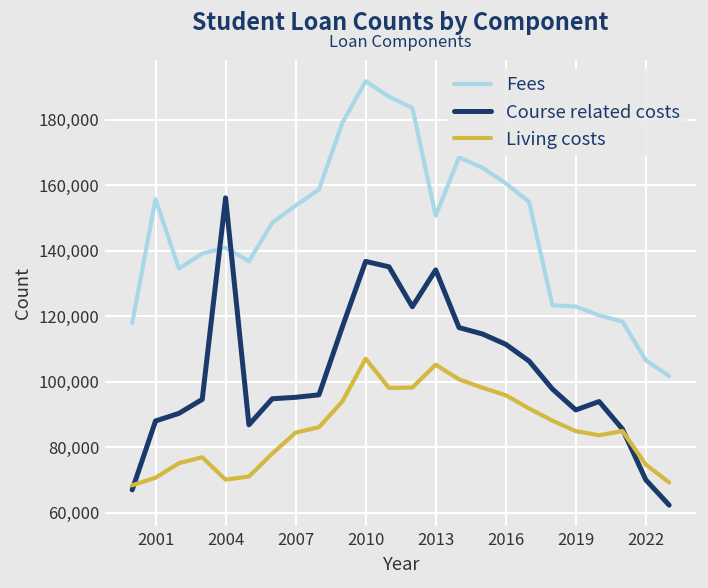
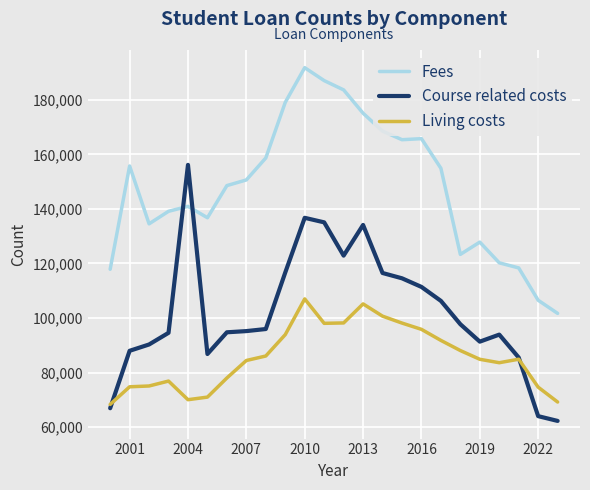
Living costs, 2001: 71,000 -> 75,000
Fees, 2007: 154,000 -> 151,000
Fees, 2013: 151,000 -> 175,000
Fees, 2016: 161,000 -> 166,000
Fees, 2019: 123,000 -> 128,000
Course related costs, 2022: 70,000 -> 64,000
